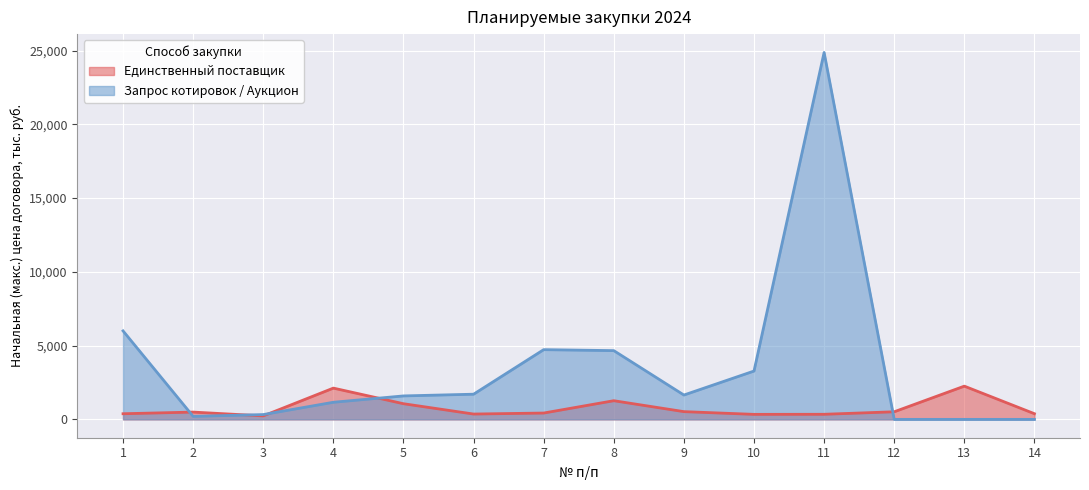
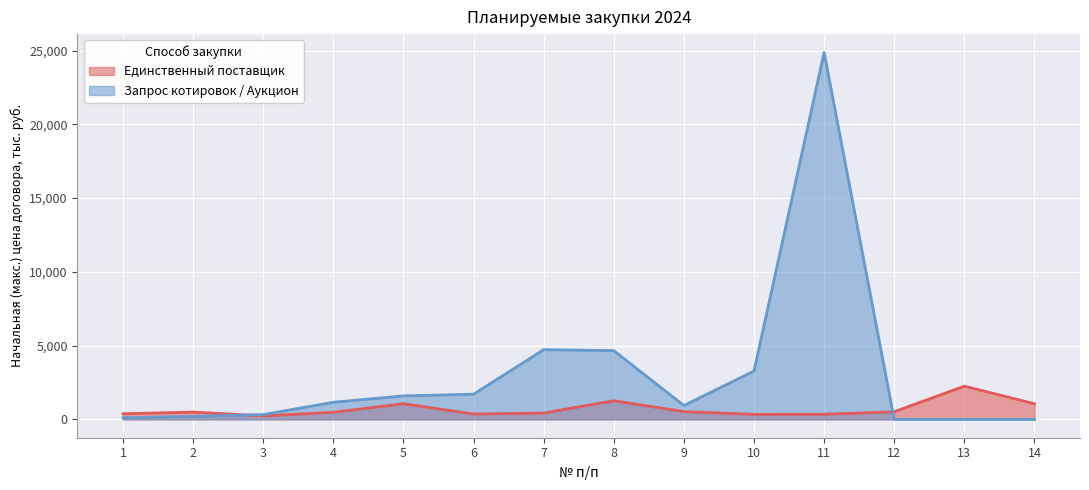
Запрос котировок / Аукцион, 1: 6,000 -> 100
Единственный поставщик, 4: 2,100 -> 500
Запрос котировок / Аукцион, 9: 1,700 -> 900
Единственный поставщик, 14: 400 -> 1,100
